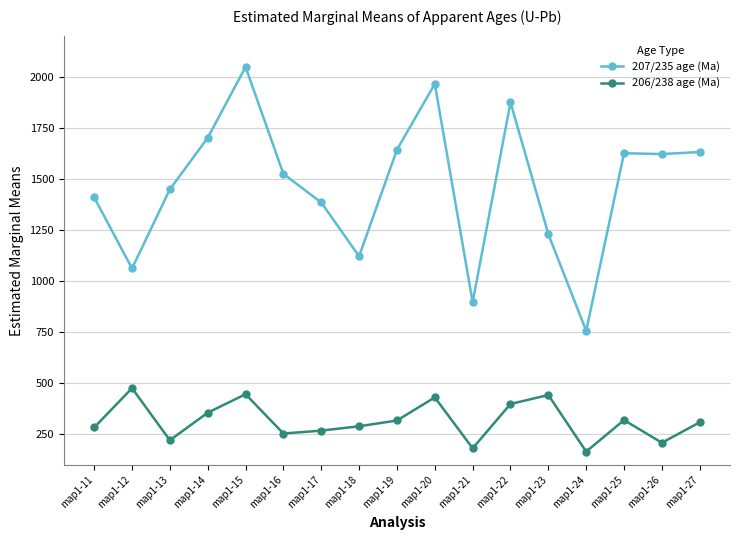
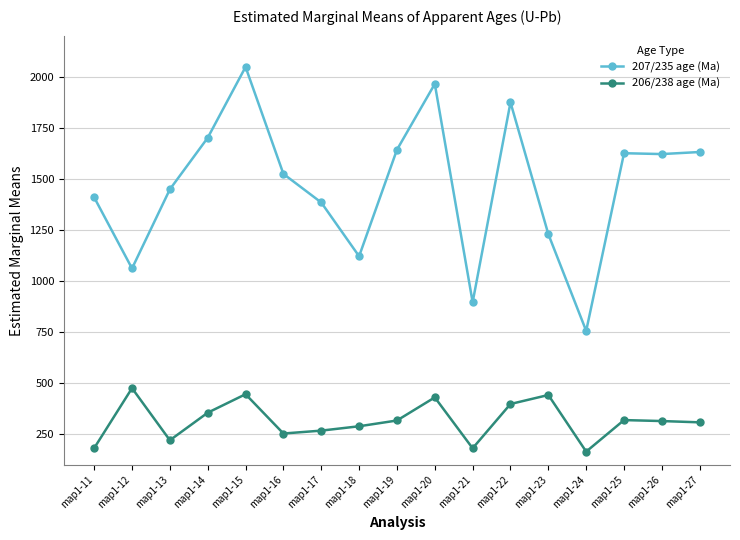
206/238 age (Ma), map1-11: 280 -> 180
206/238 age (Ma), map1-26: 210 -> 320
